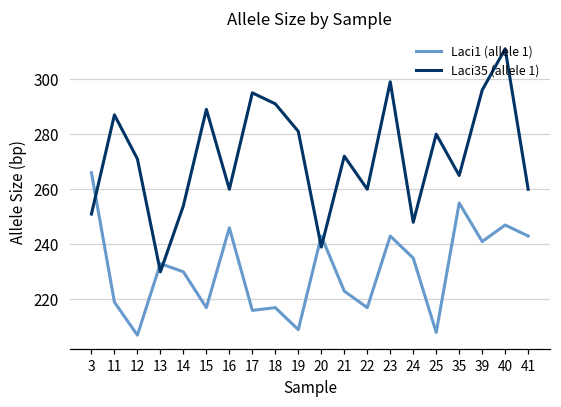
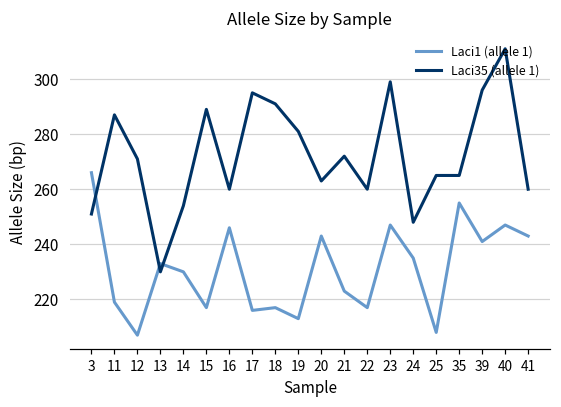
Laci1 (allele 1), 19: 209 -> 213
Laci35 (allele 1), 20: 239 -> 263
Laci1 (allele 1), 23: 243 -> 247
Laci35 (allele 1), 25: 280 -> 265
